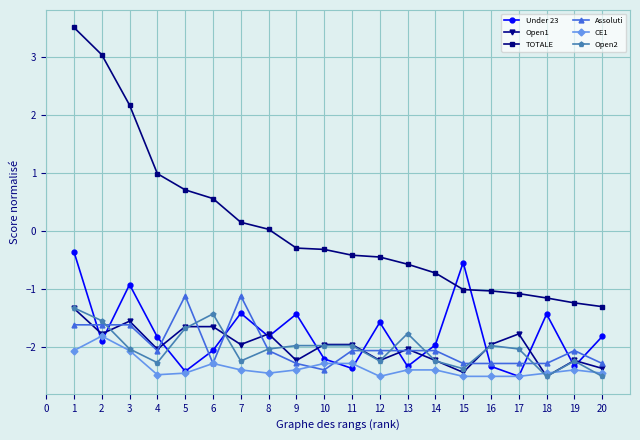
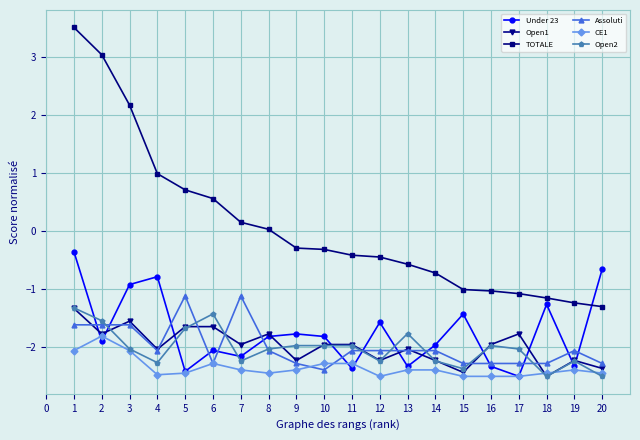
Under 23, 4: -1.8 -> -0.8
Under 23, 7: -1.4 -> -2.2
Under 23, 9: -1.4 -> -1.8
Under 23, 10: -2.2 -> -1.8
Under 23, 15: -0.5 -> -1.4
Under 23, 18: -1.4 -> -1.3
Under 23, 20: -1.8 -> -0.7
